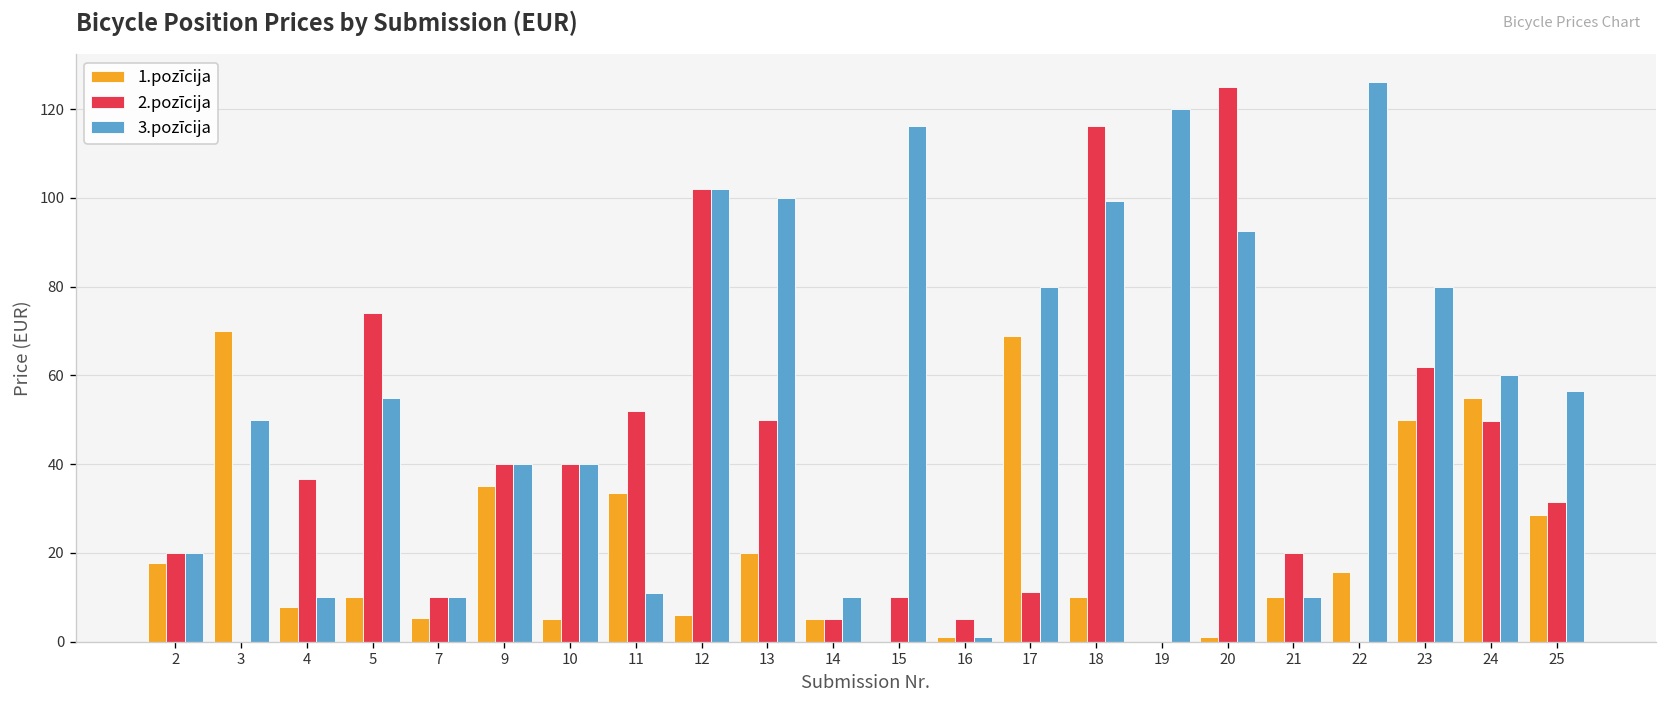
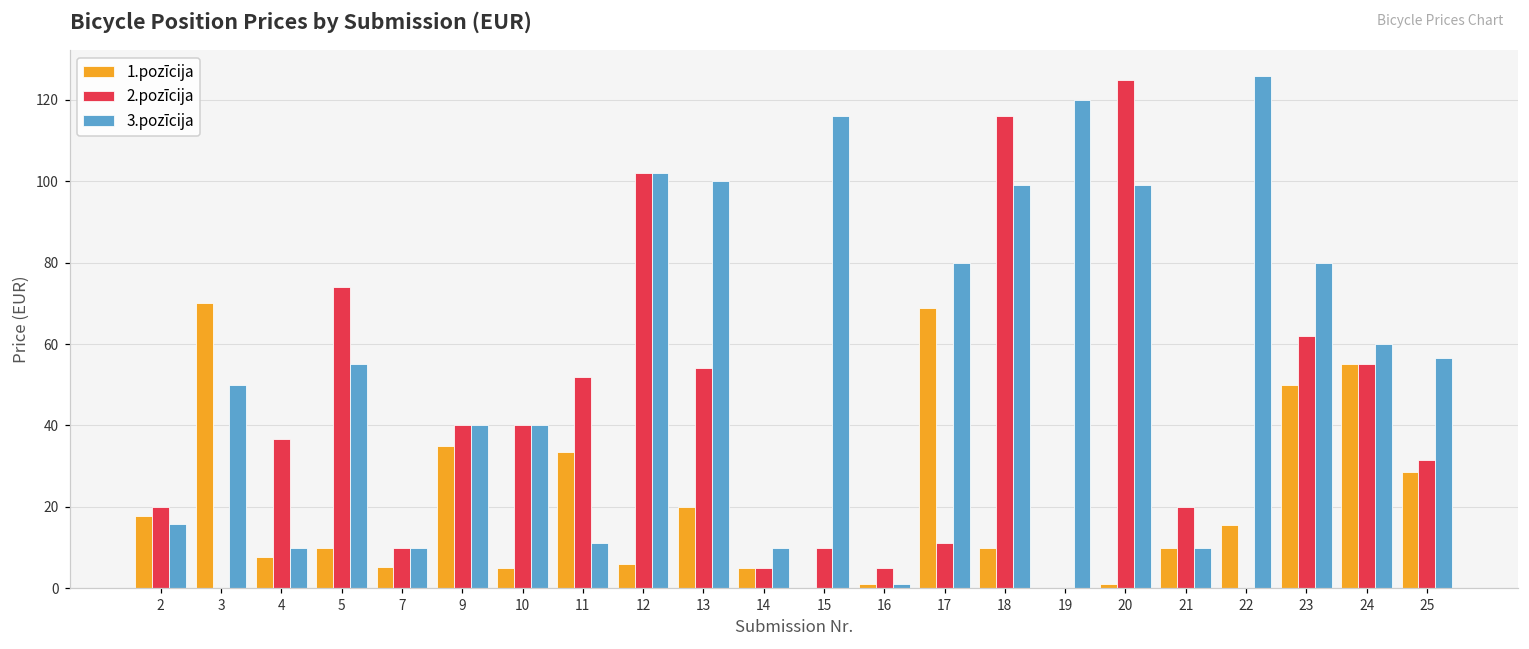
3.pozīcija, 2: 20 -> 16
2.pozīcija, 13: 50 -> 54
3.pozīcija, 20: 93 -> 99
2.pozīcija, 24: 50 -> 55
